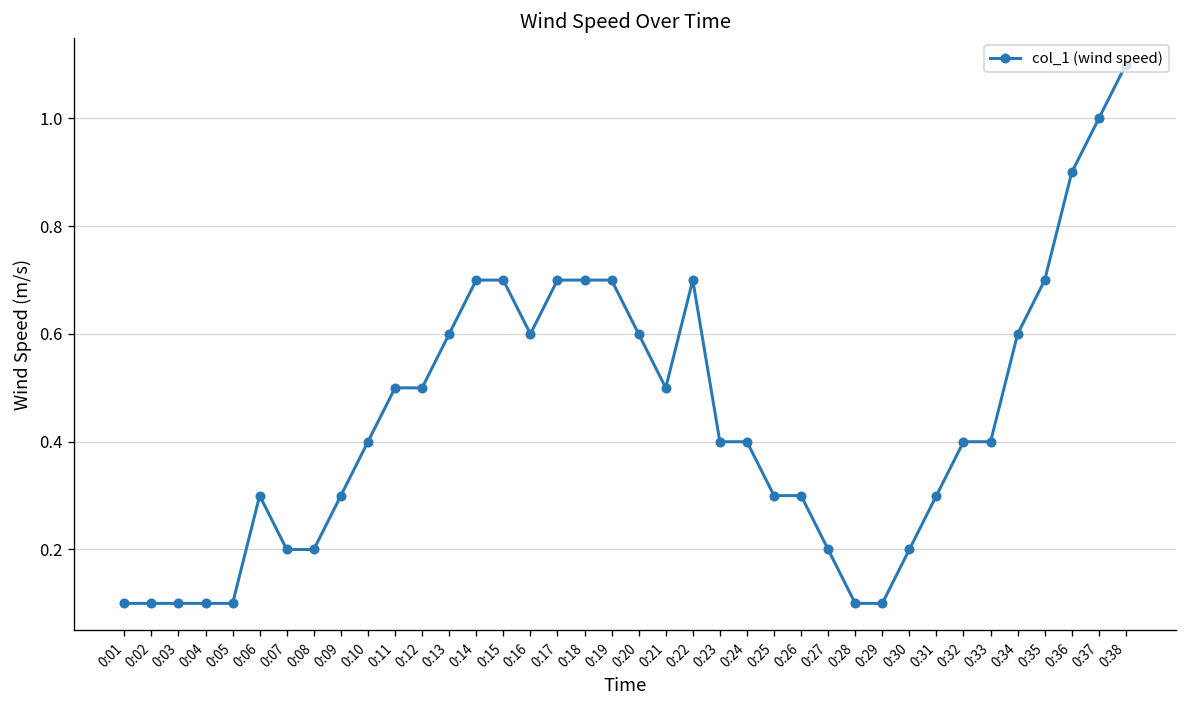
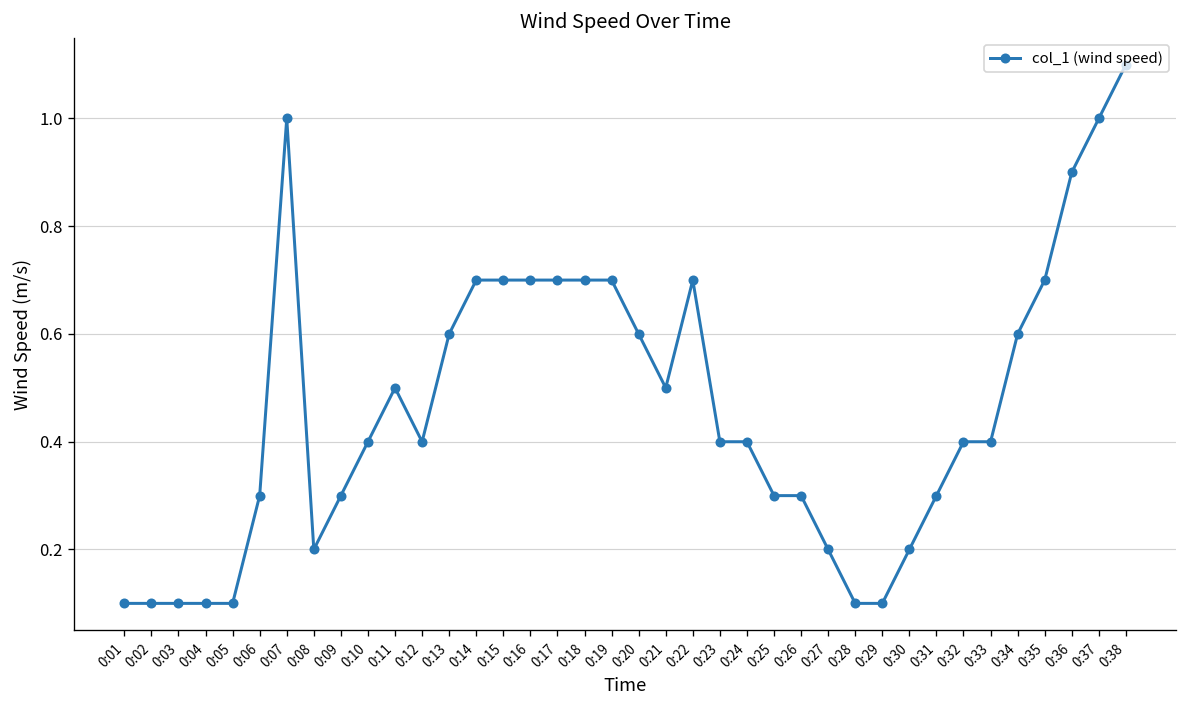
0:07: 0.2 -> 1.0
0:12: 0.5 -> 0.4
0:16: 0.6 -> 0.7
